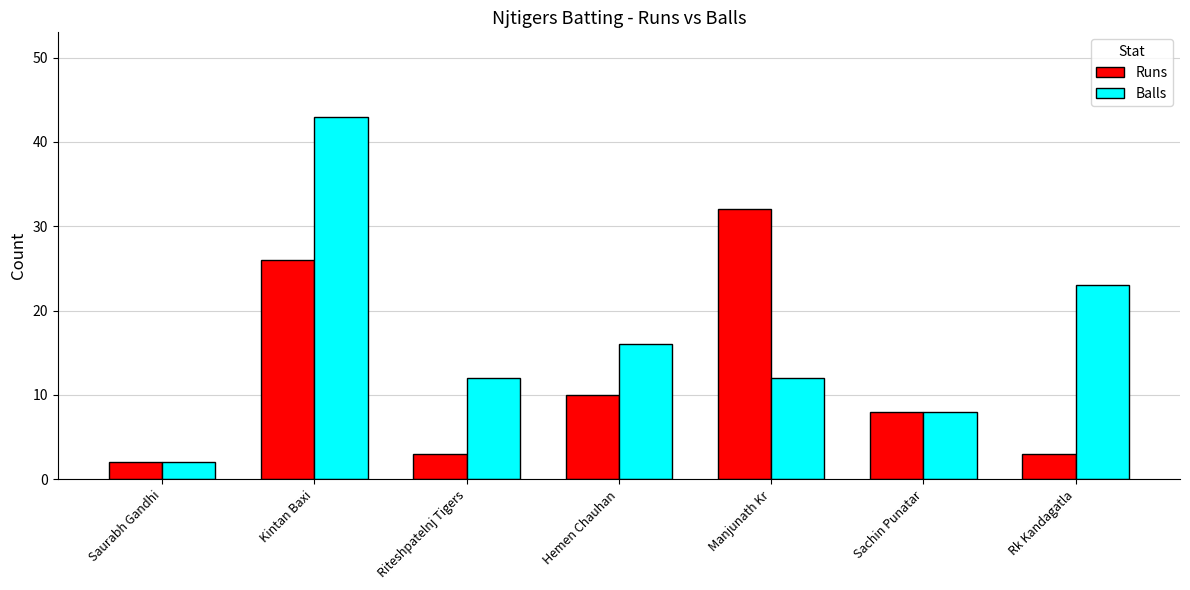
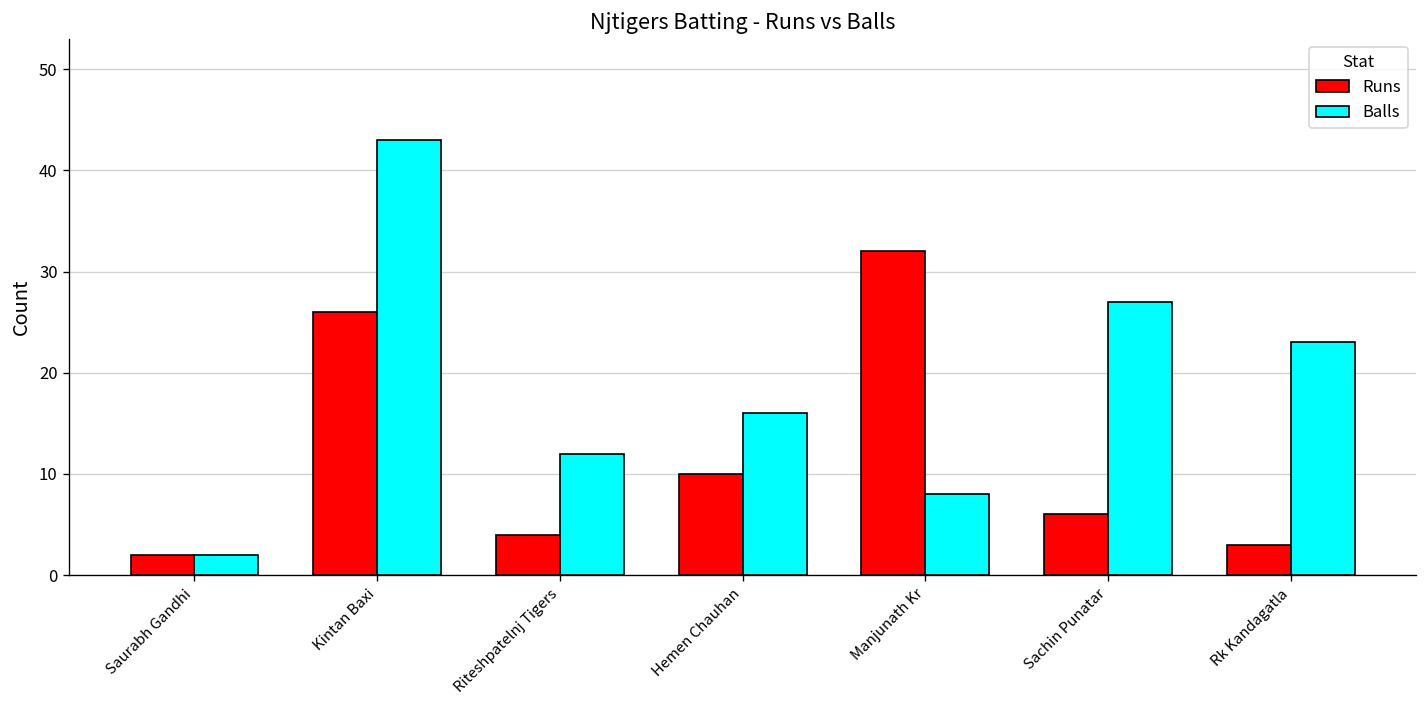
Runs, Riteshpatelnj Tigers: 3 -> 4
Balls, Manjunath Kr: 12 -> 8
Runs, Sachin Punatar: 8 -> 6
Balls, Sachin Punatar: 8 -> 27
